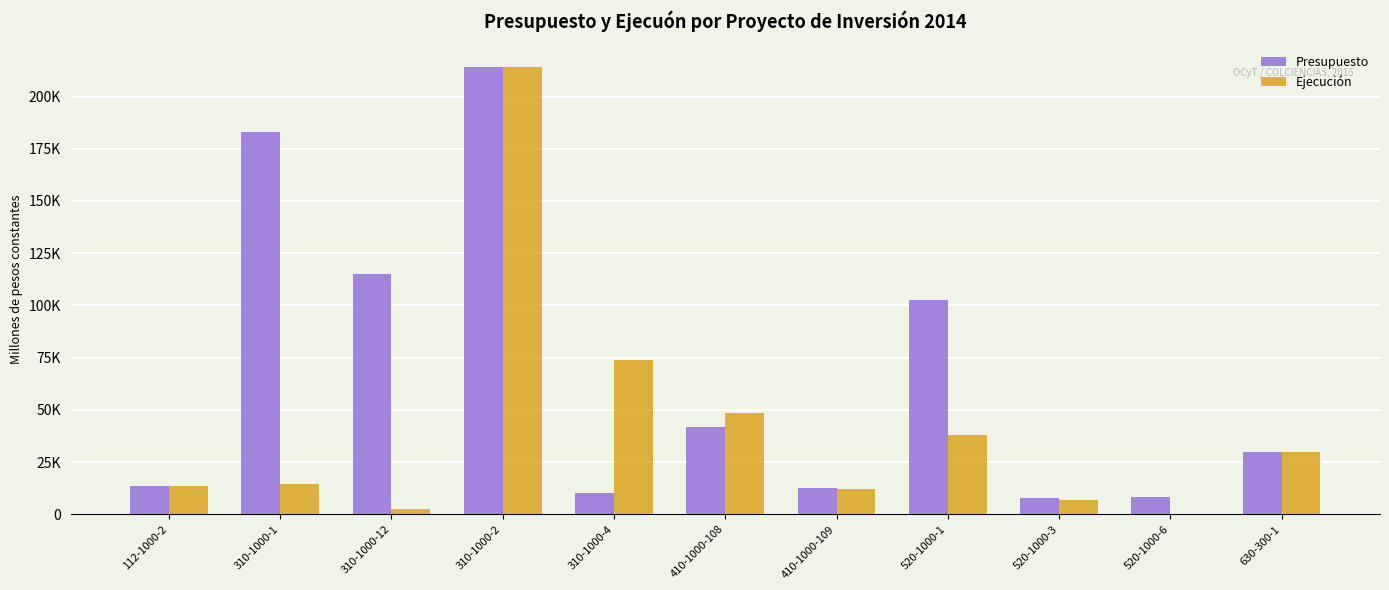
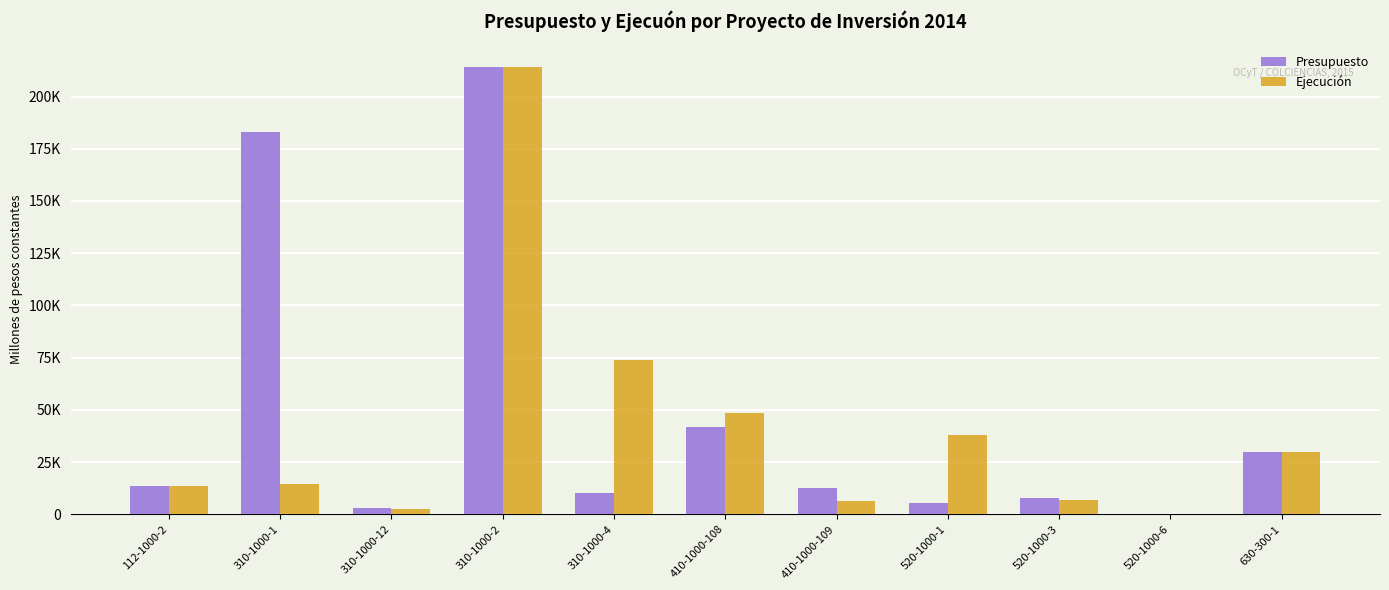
Presupuesto, 310-1000-12: 115000 -> 3000
Ejecución, 410-1000-109: 12000 -> 6000
Presupuesto, 520-1000-1: 103000 -> 5000
Presupuesto, 520-1000-6: 8000 -> 0
